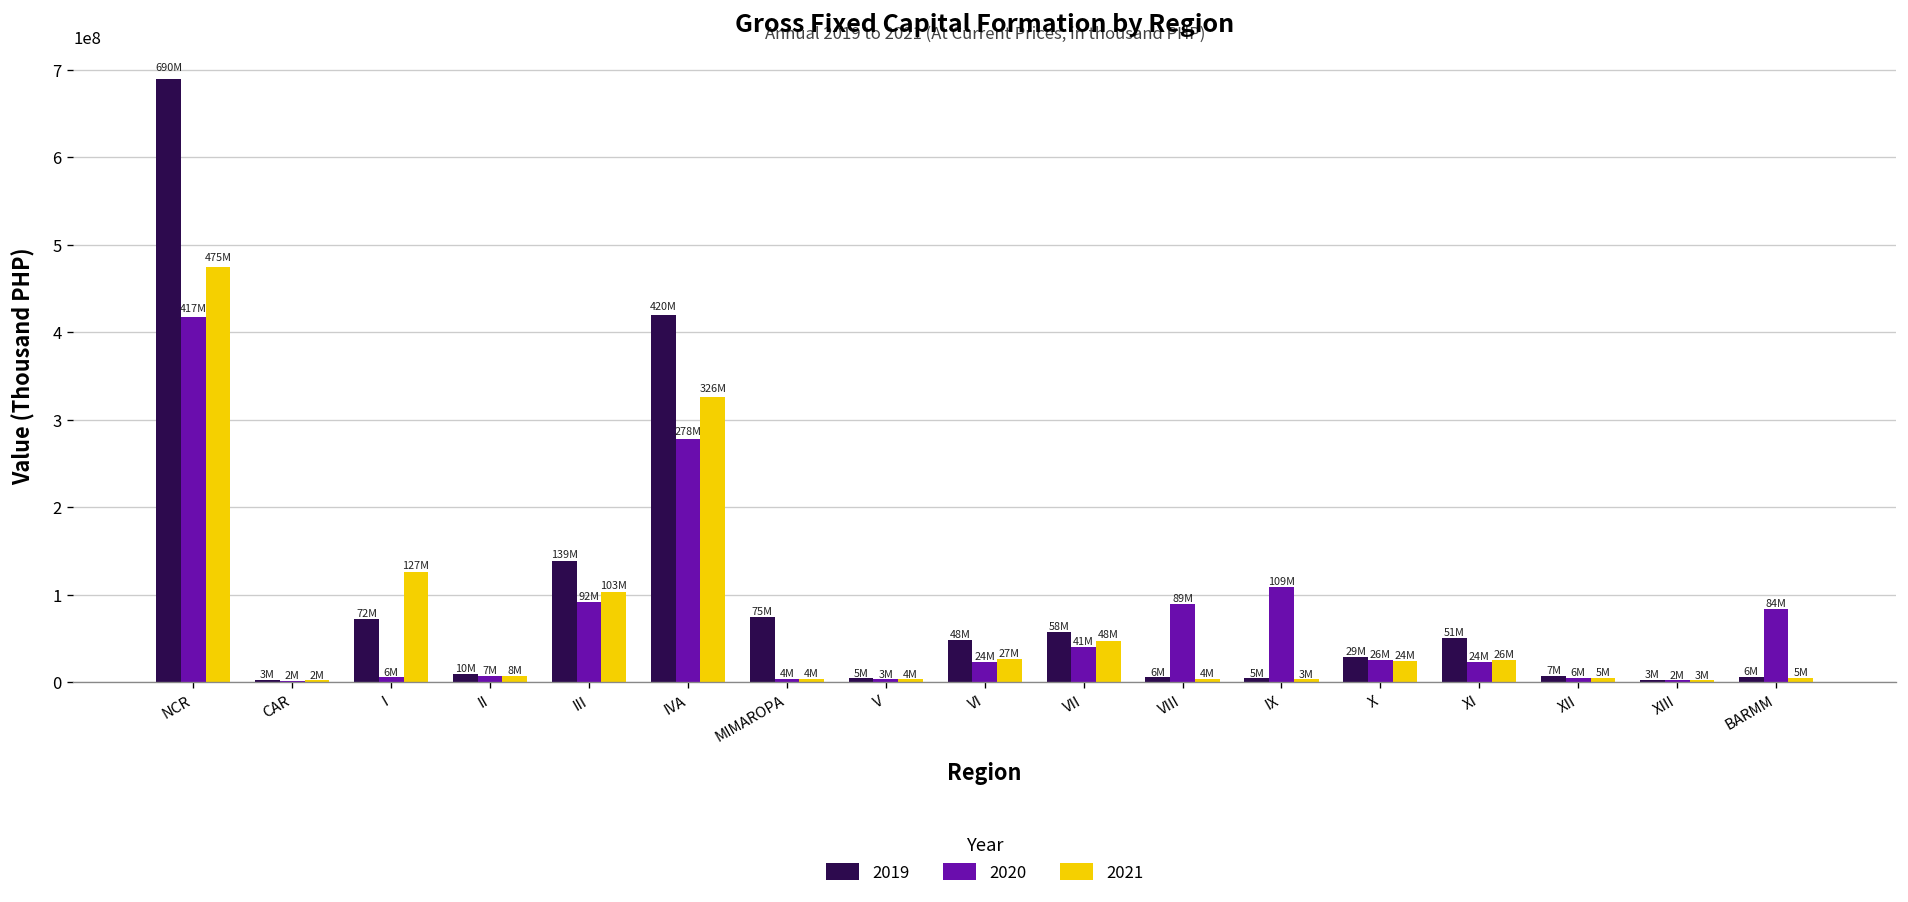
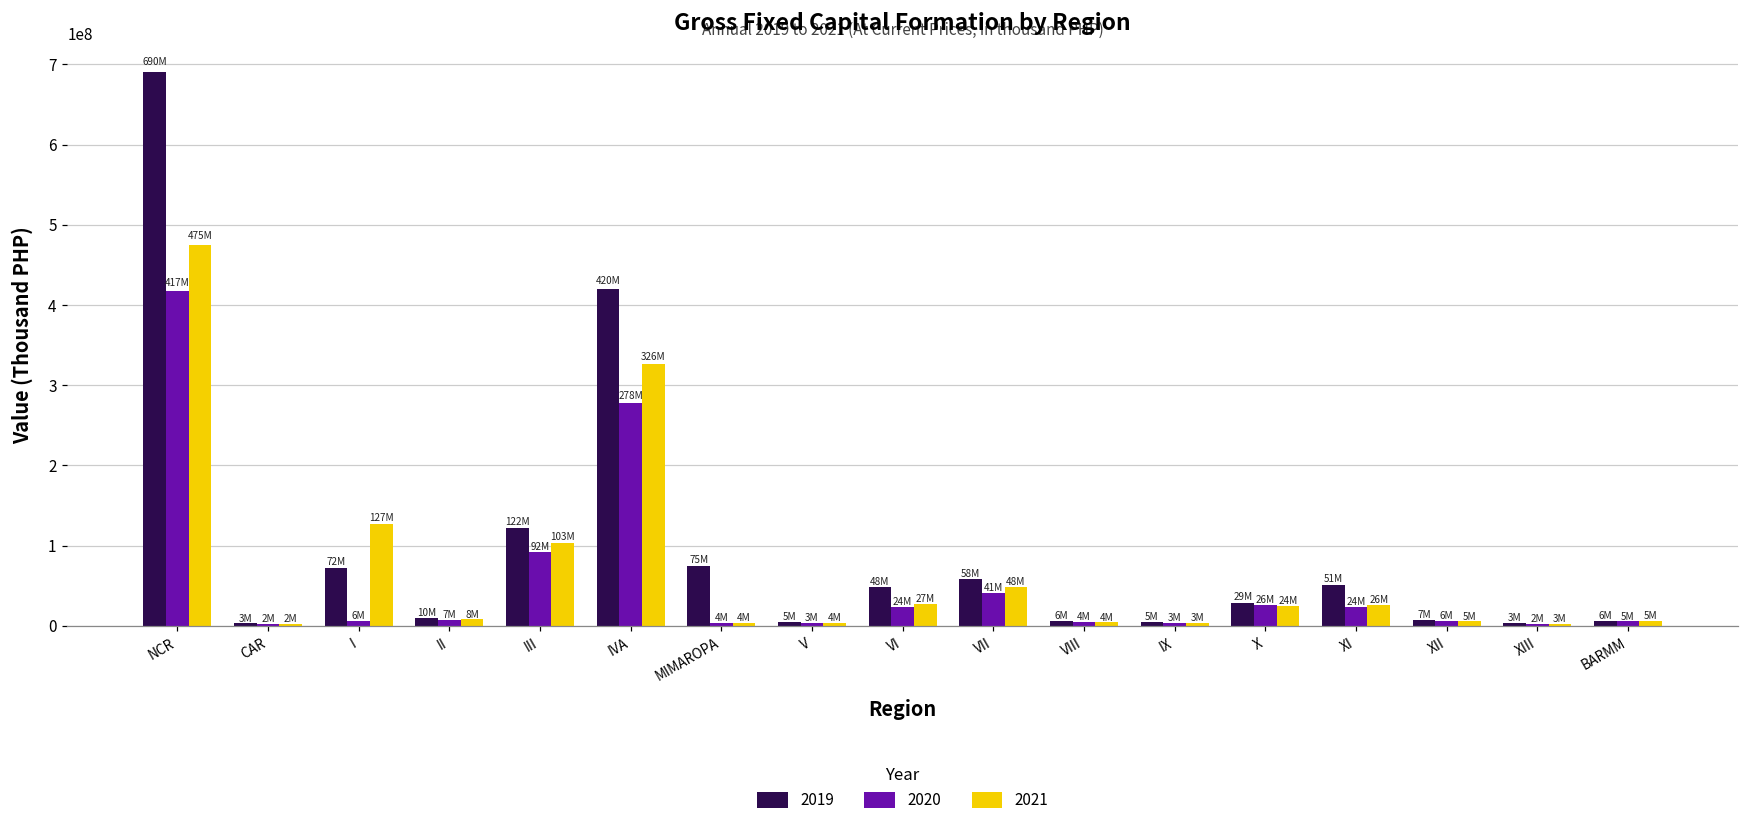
2019, III: 139M -> 122M
2020, VIII: 89M -> 4M
2020, IX: 109M -> 3M
2020, BARMM: 84M -> 5M
